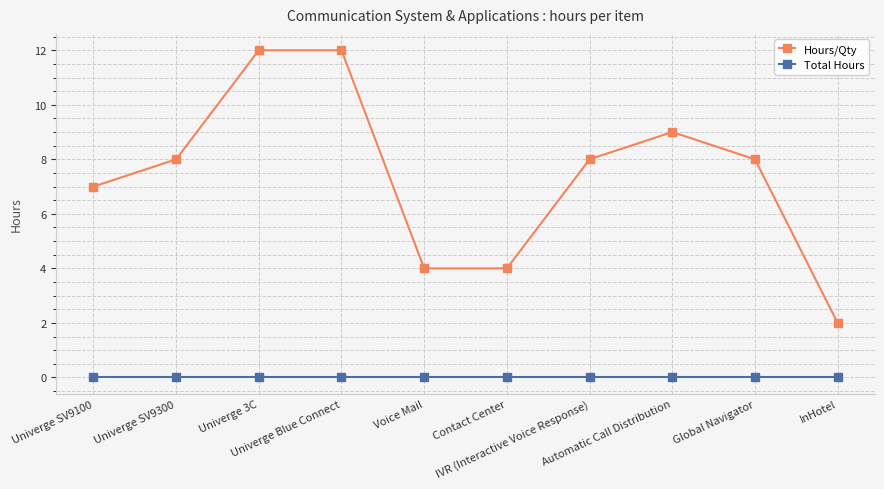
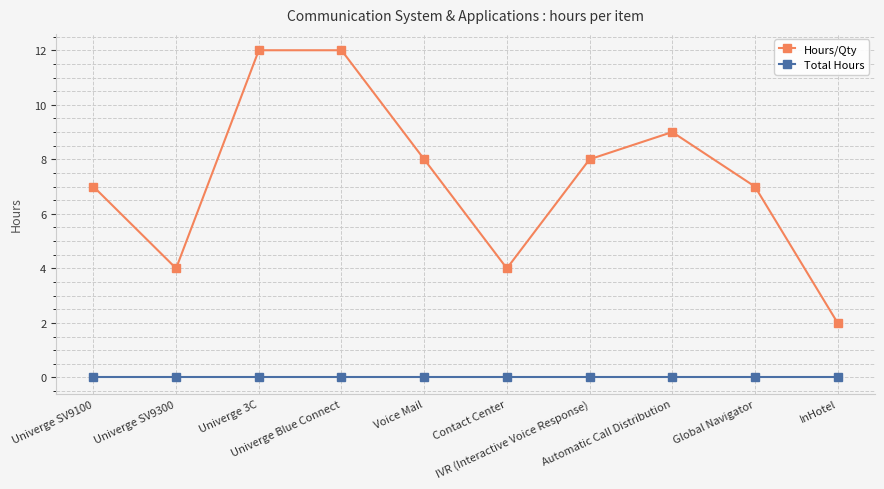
Hours/Qty, Univerge SV9300: 8 -> 4
Hours/Qty, Voice Mail: 4 -> 8
Hours/Qty, Global Navigator: 8 -> 7
